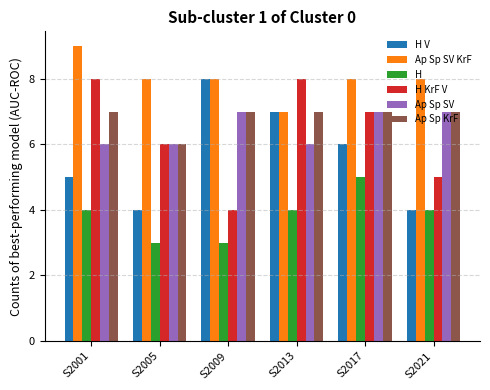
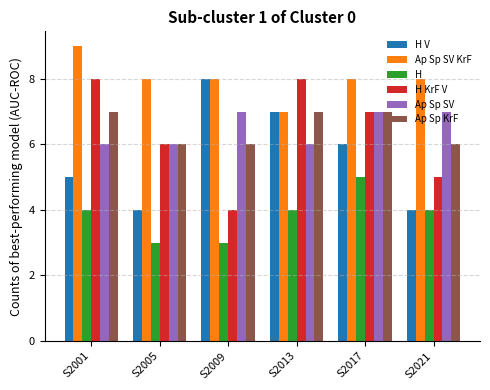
Ap Sp KrF, S2009: 7 -> 6
Ap Sp KrF, S2021: 7 -> 6
